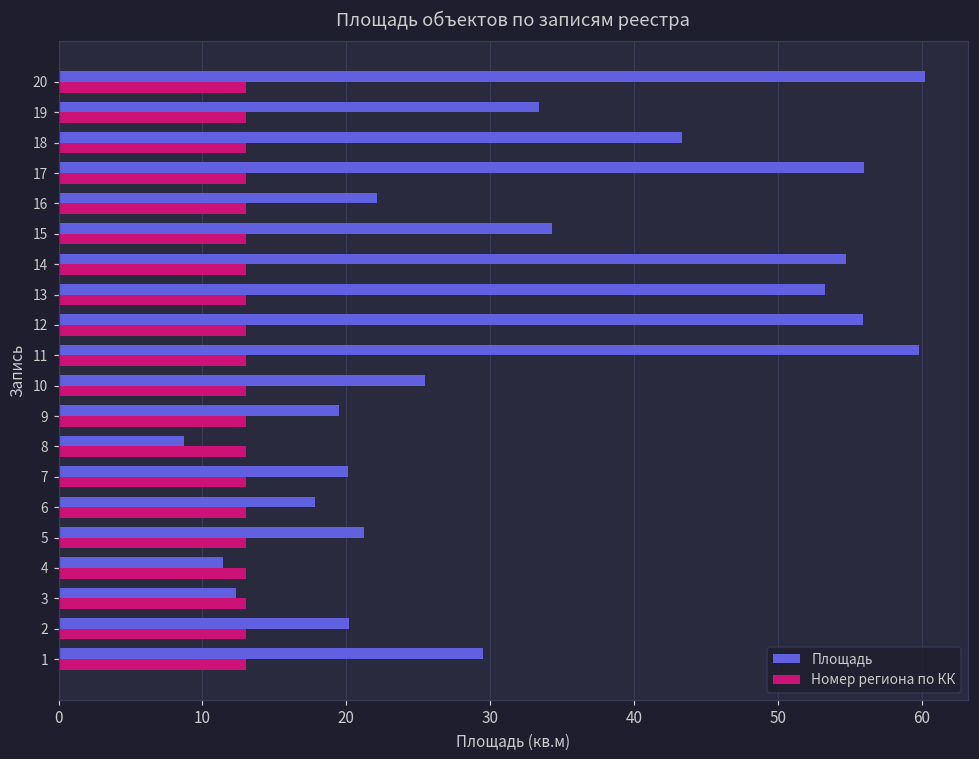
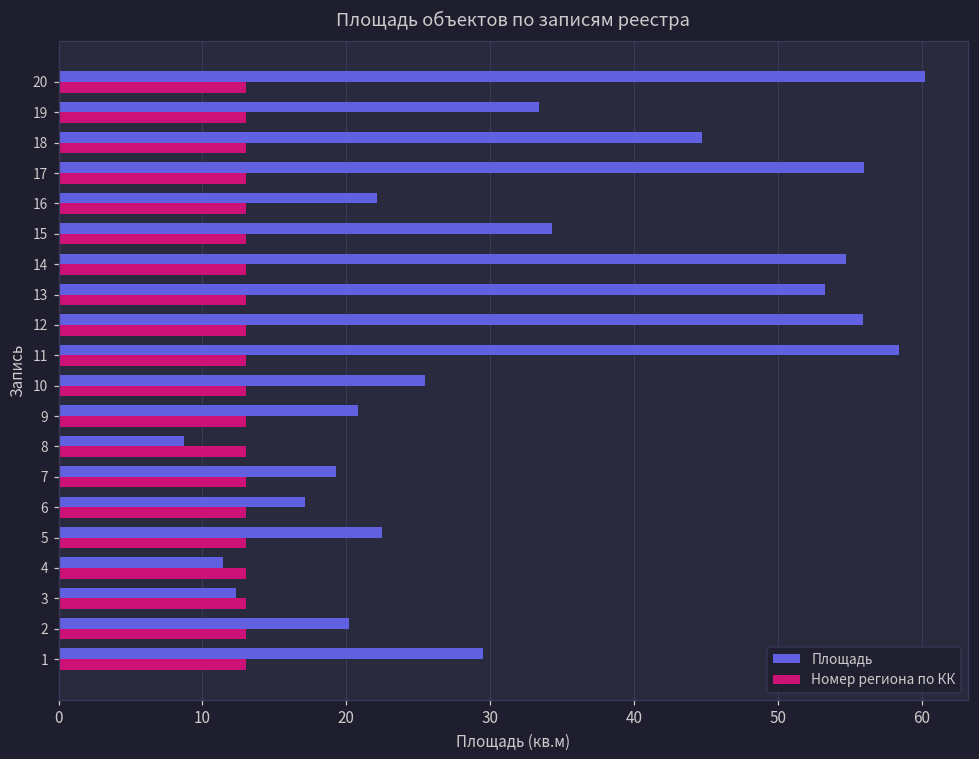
Площадь, 18: 43.3 -> 44.7
Площадь, 11: 59.8 -> 58.4
Площадь, 9: 19.5 -> 20.8
Площадь, 7: 20.1 -> 19.3
Площадь, 6: 17.8 -> 17.1
Площадь, 5: 21.2 -> 22.5
